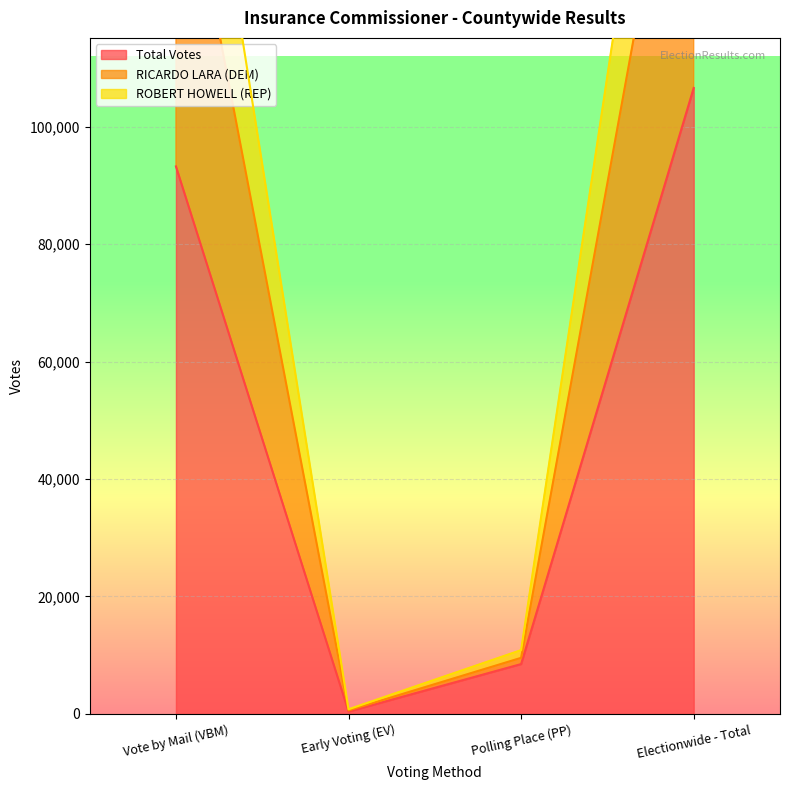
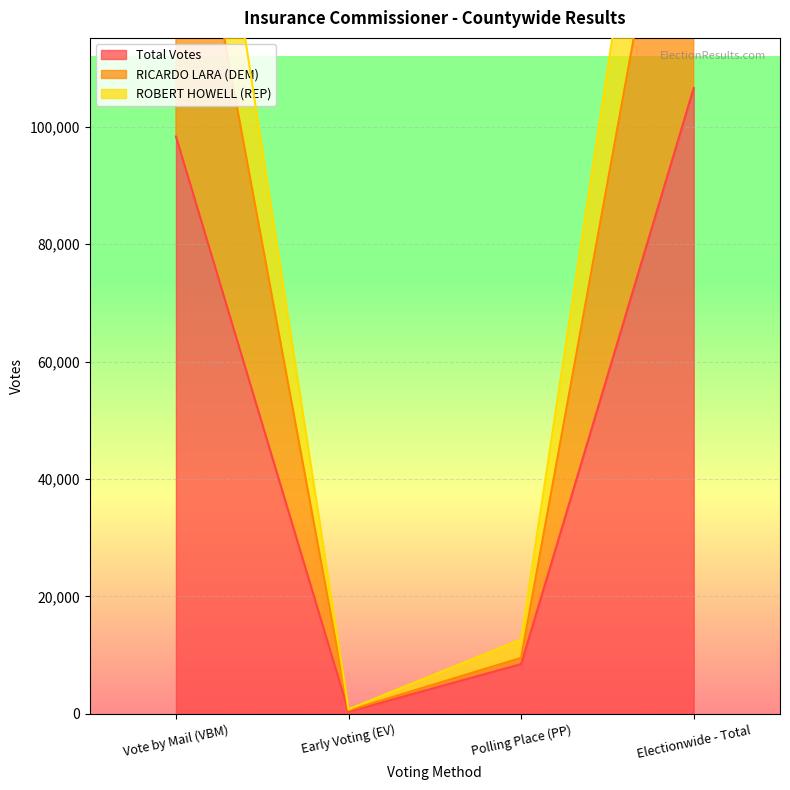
Total Votes, Vote by Mail (VBM): 93,000 -> 98,000
ROBERT HOWELL (REP), Polling Place (PP): 1,000 -> 3,000
